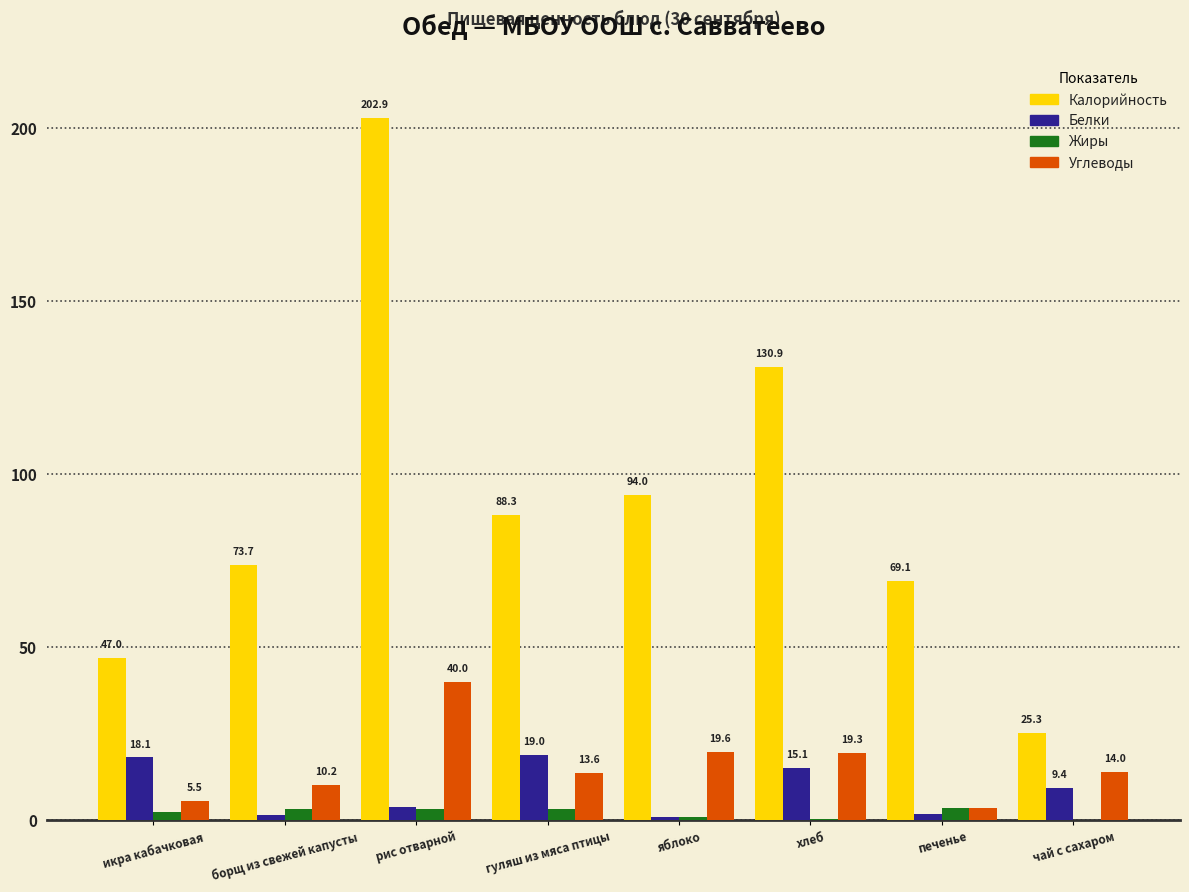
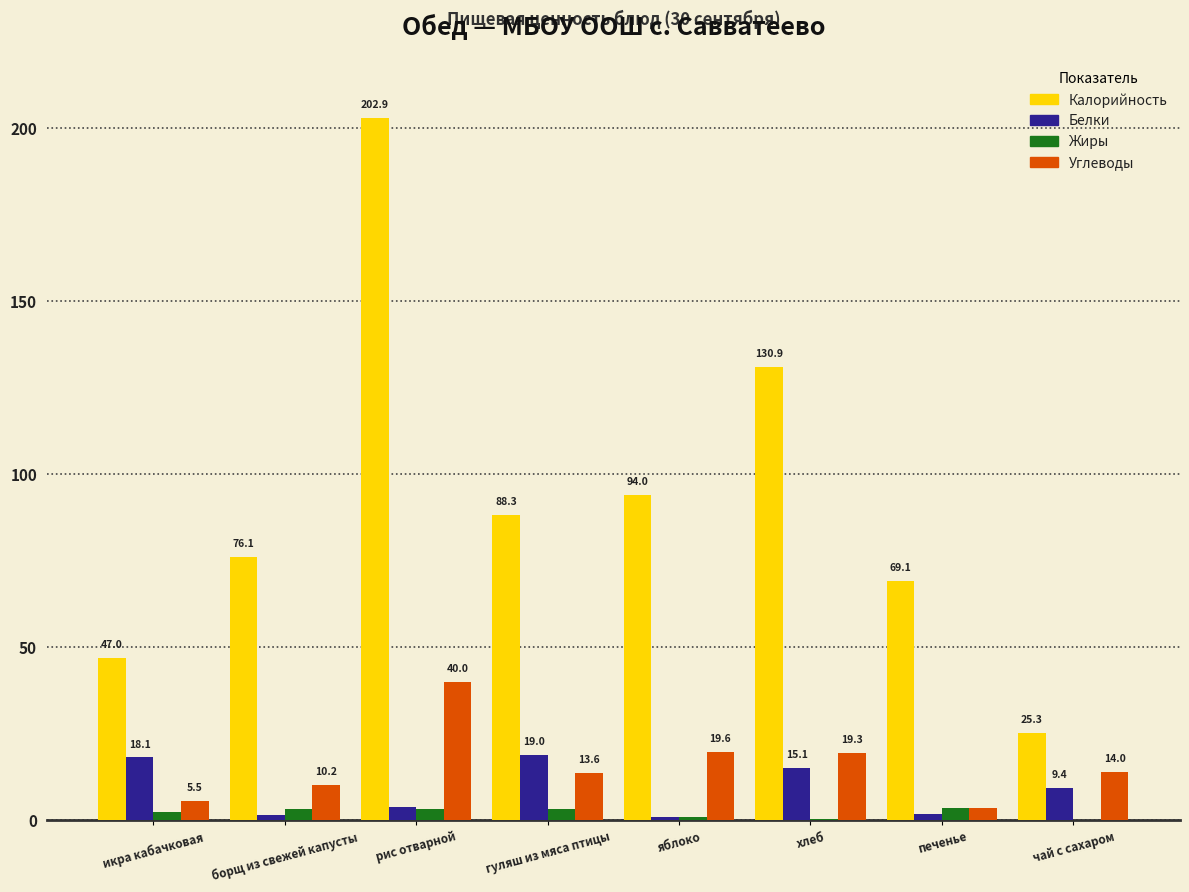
Калорийность, борщ из свежей капусты: 73.7 -> 76.1
